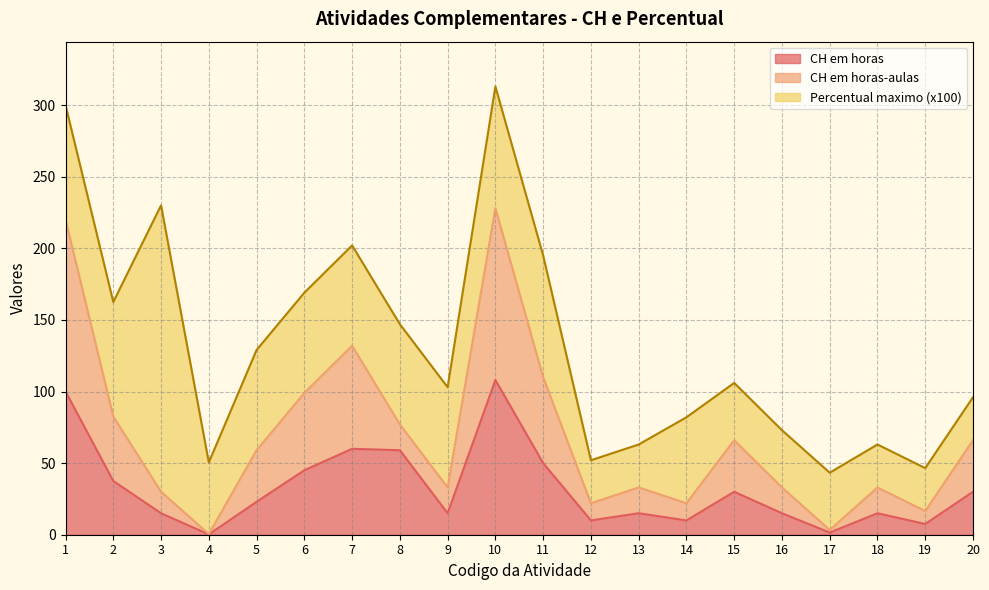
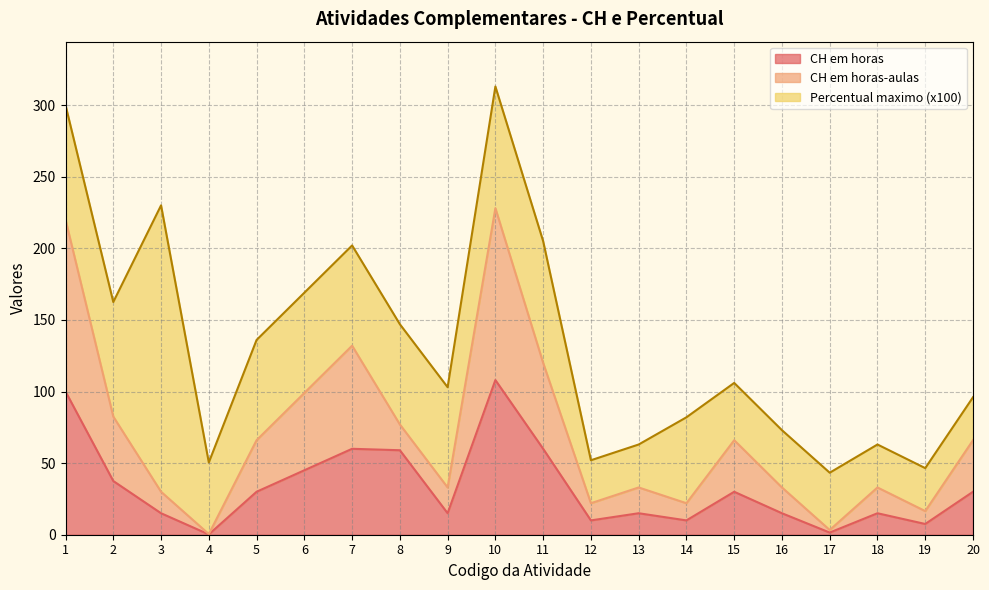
CH em horas, 5: 23 -> 30
CH em horas, 11: 50 -> 60
